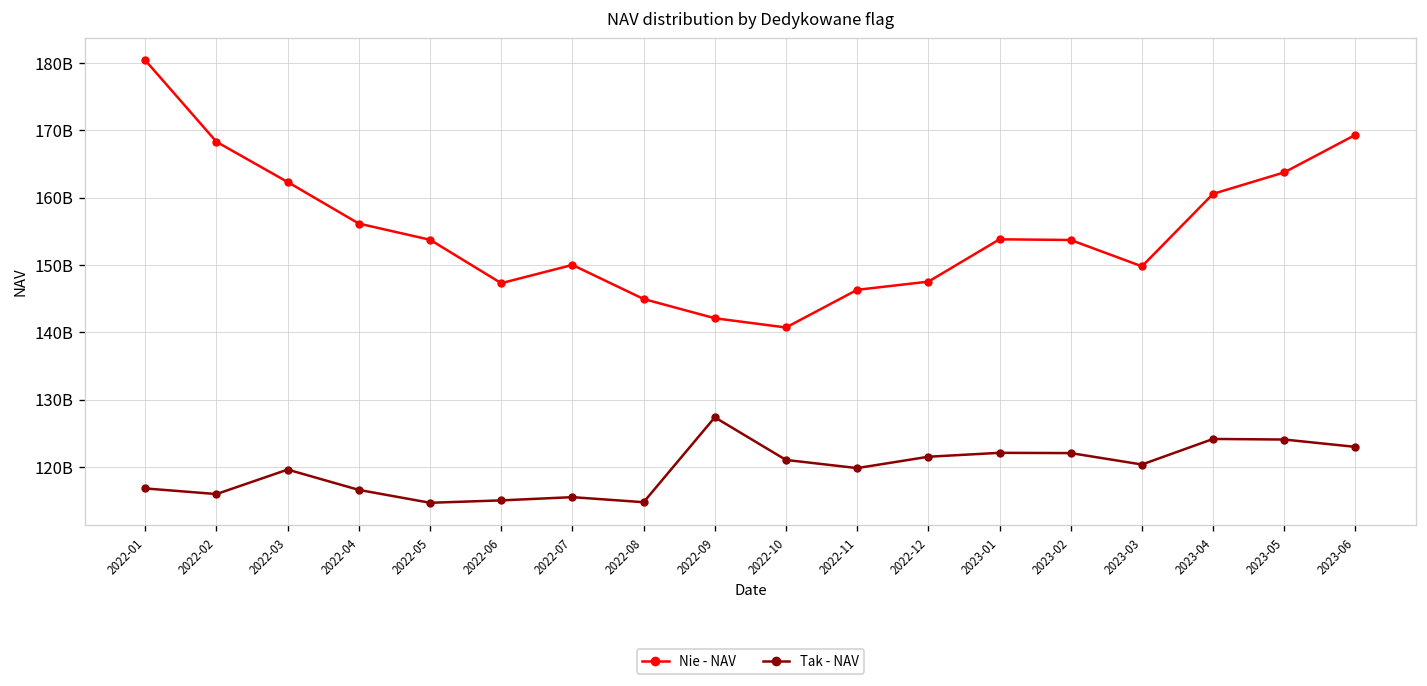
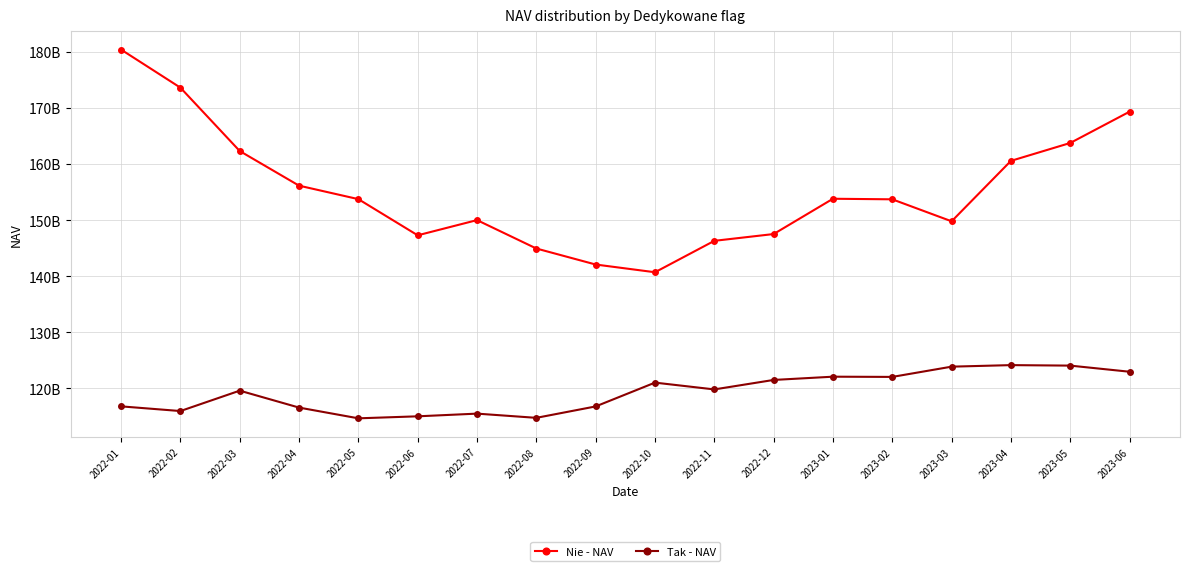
Nie - NAV, 2022-02: 168000000000 -> 174000000000
Tak - NAV, 2022-09: 127000000000 -> 117000000000
Tak - NAV, 2023-03: 120000000000 -> 124000000000
